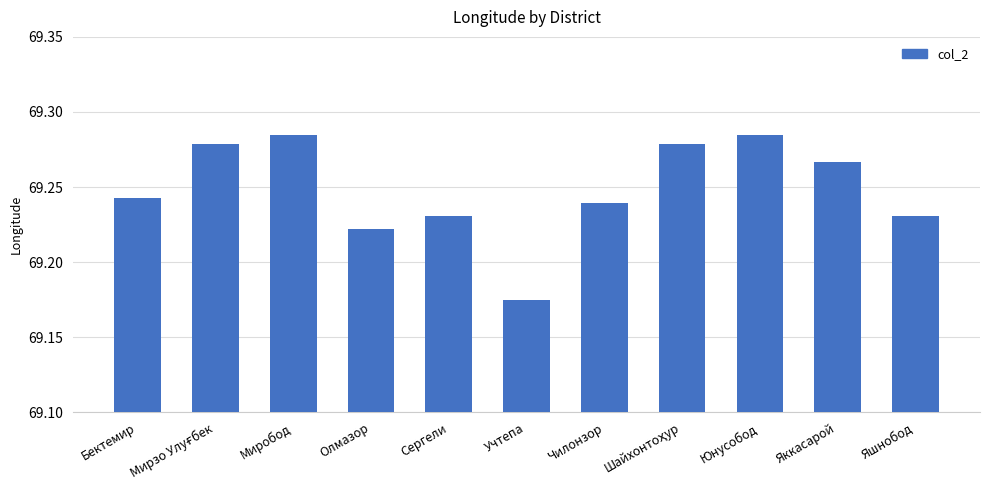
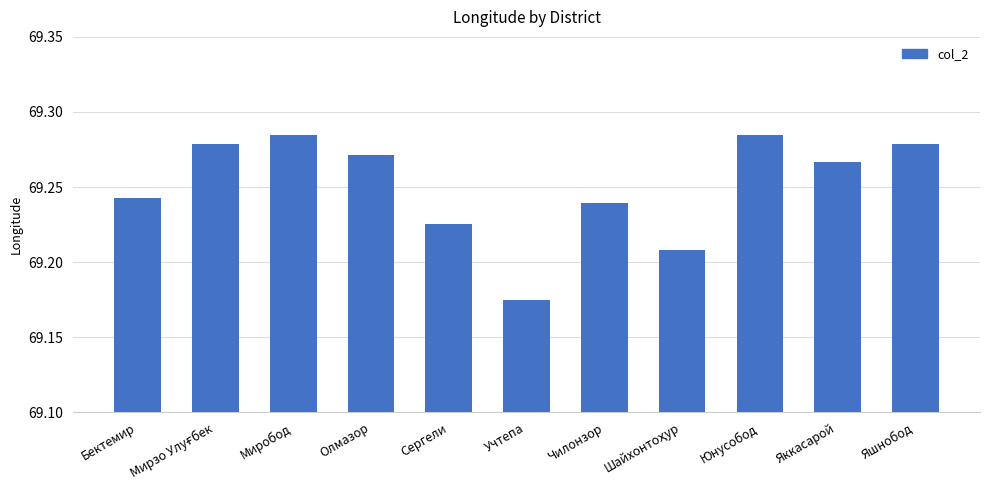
Олмазор: 69.222 -> 69.271
Сергели: 69.231 -> 69.225
Шайхонтоҳур: 69.279 -> 69.208
Яшнобод: 69.230 -> 69.279
